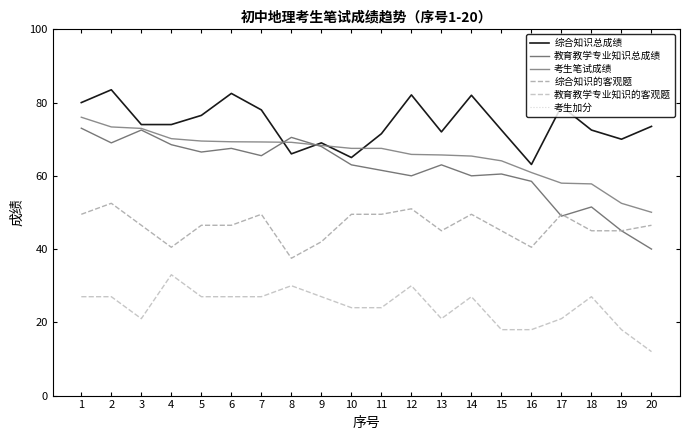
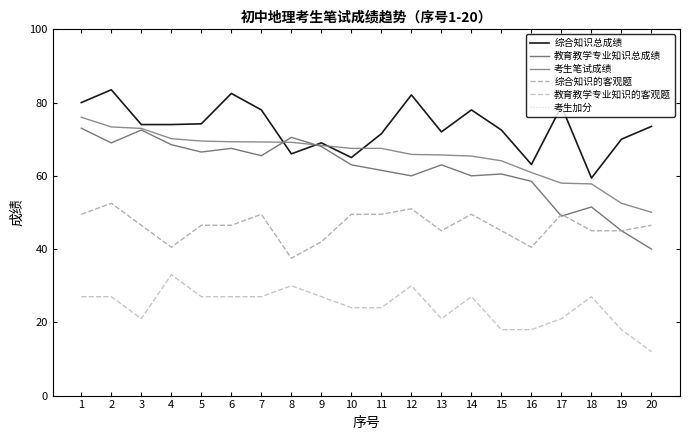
综合知识总成绩, 5: 77 -> 74
综合知识总成绩, 14: 82 -> 78
综合知识总成绩, 18: 73 -> 59
